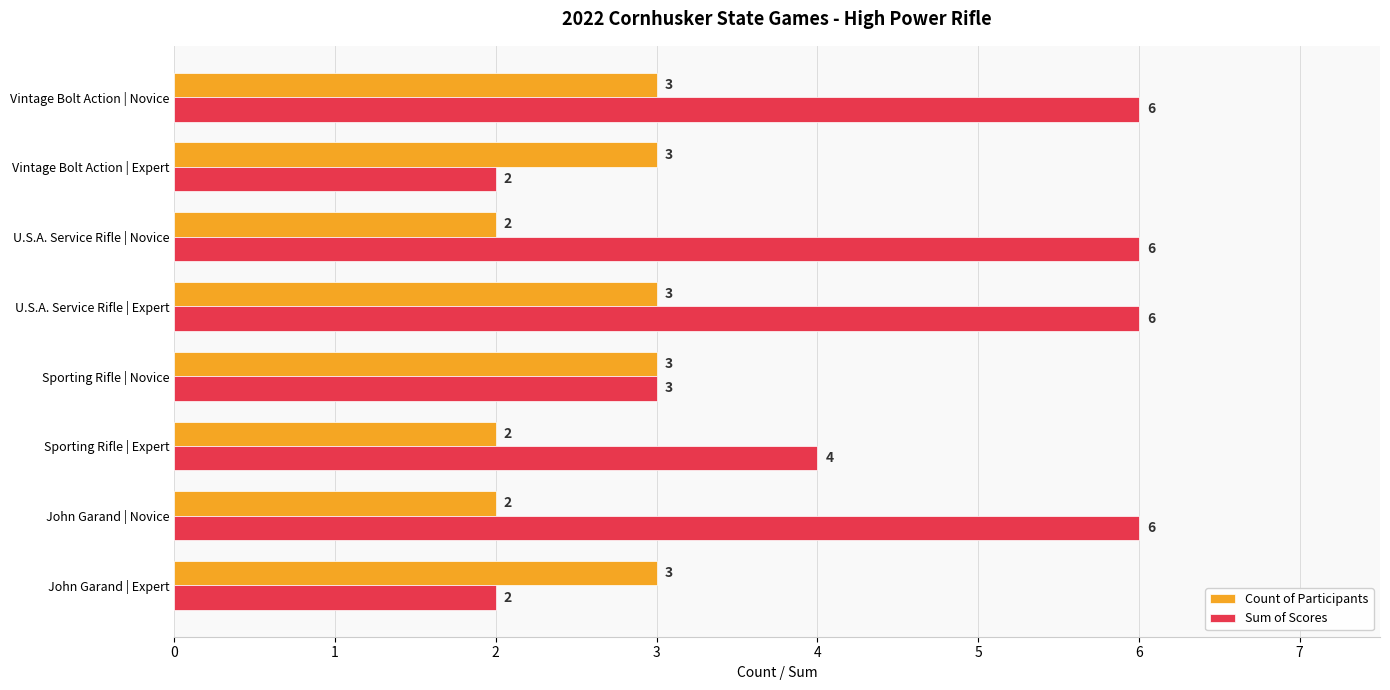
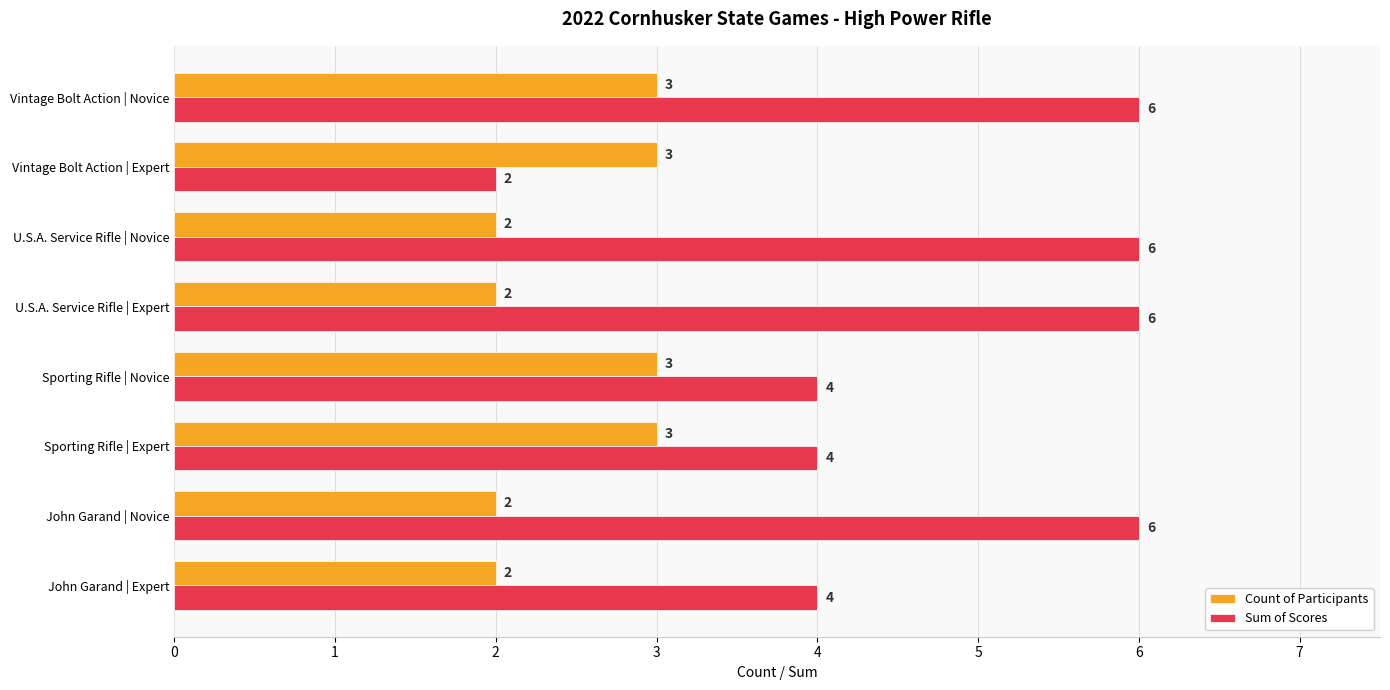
Count of Participants, U.S.A. Service Rifle | Expert: 3 -> 2
Sum of Scores, Sporting Rifle | Novice: 3 -> 4
Count of Participants, Sporting Rifle | Expert: 2 -> 3
Count of Participants, John Garand | Expert: 3 -> 2
Sum of Scores, John Garand | Expert: 2 -> 4
